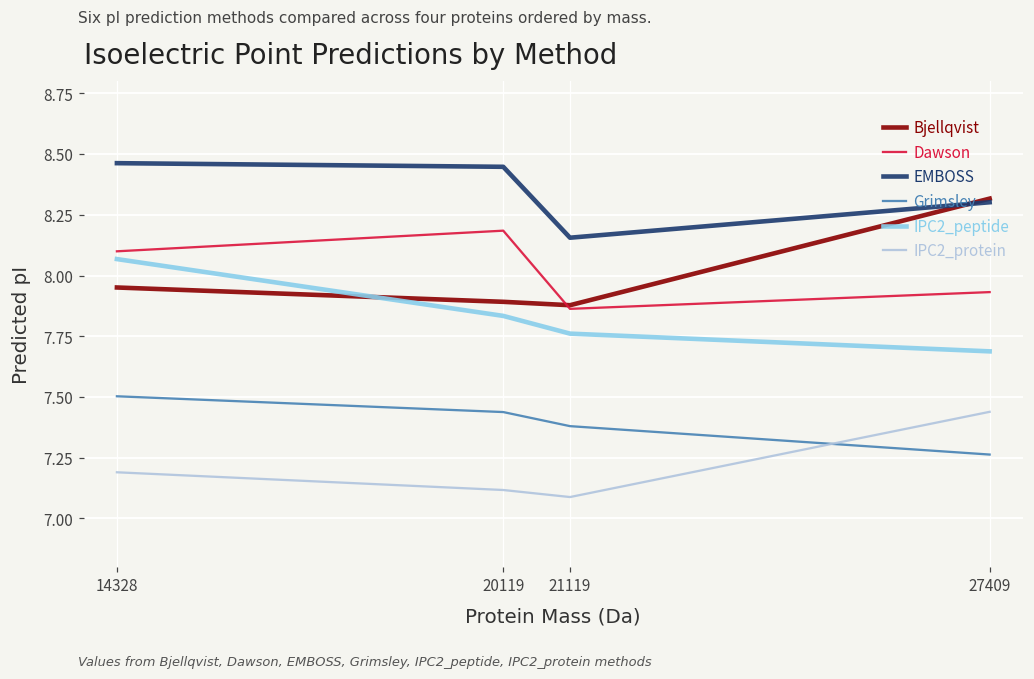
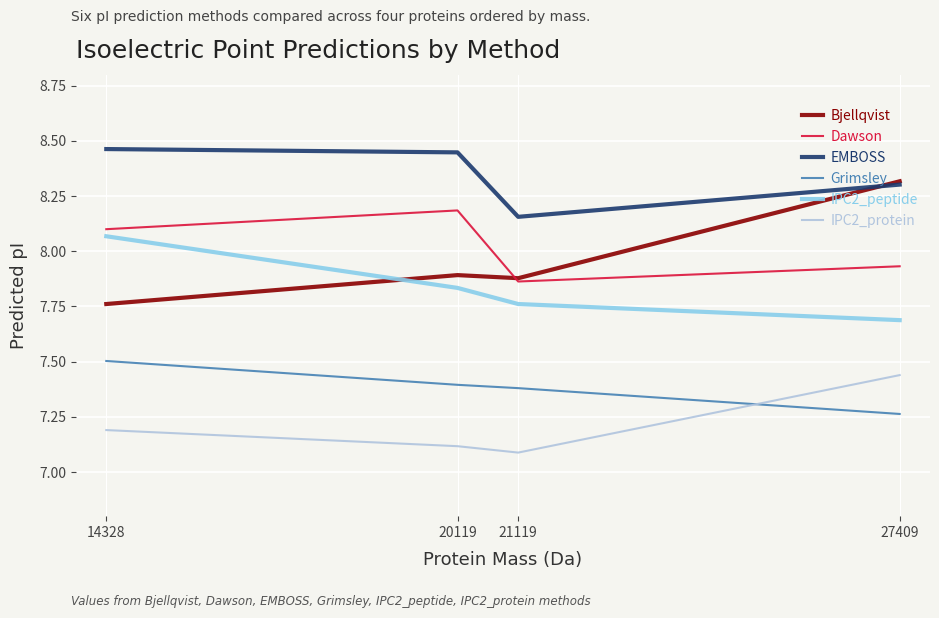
Bjellqvist, 14328: 7.95 -> 7.76
Grimsley, 20119: 7.44 -> 7.40
